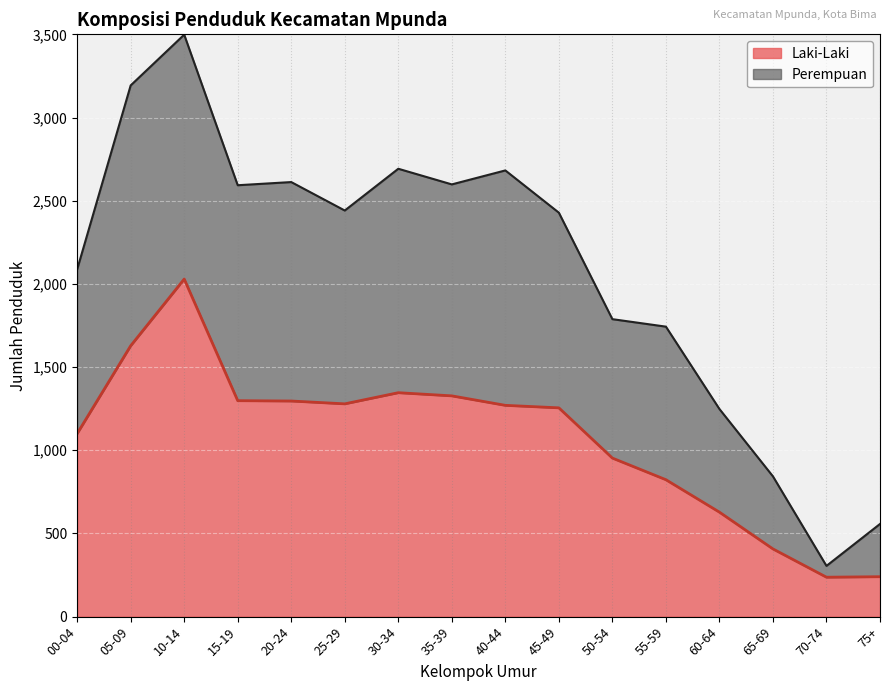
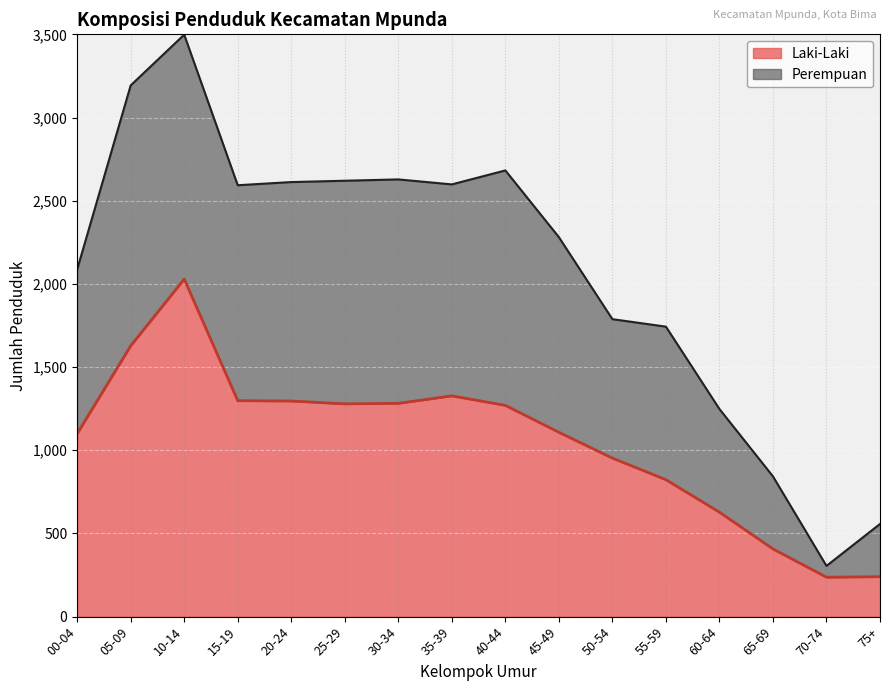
Perempuan, 25-29: 1,160 -> 1,340
Laki-Laki, 30-34: 1,350 -> 1,280
Laki-Laki, 45-49: 1,260 -> 1,110
